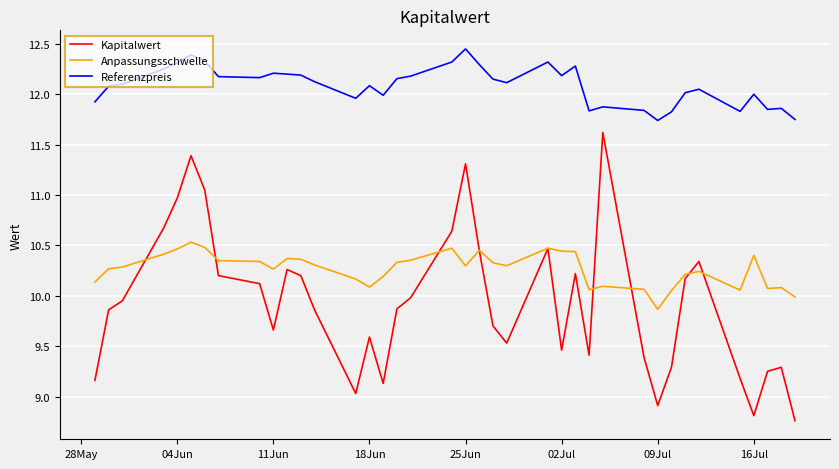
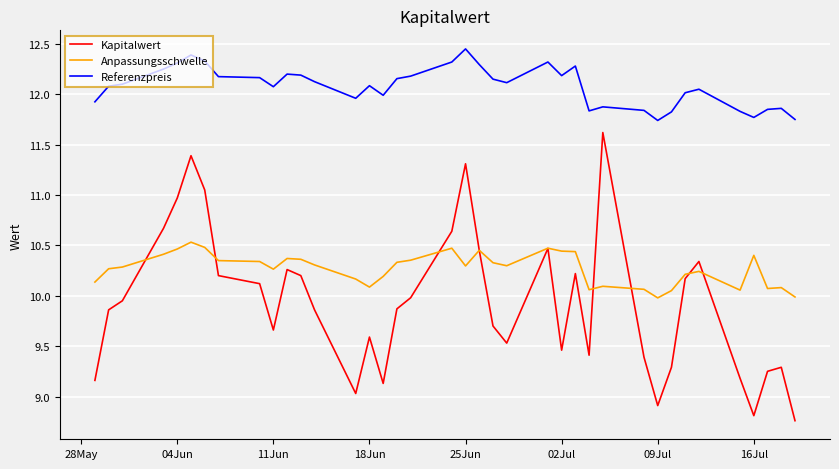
Referenzpreis, 11Jun: 12.21 -> 12.08
Anpassungsschwelle, 09Jul: 9.87 -> 9.98
Referenzpreis, 16Jul: 12.00 -> 11.77
